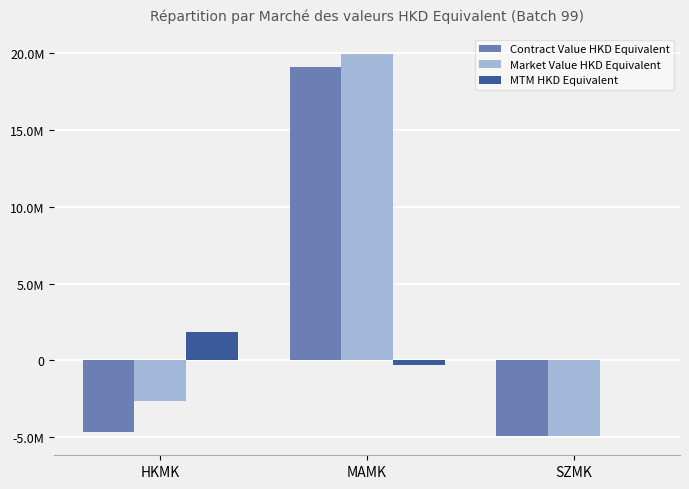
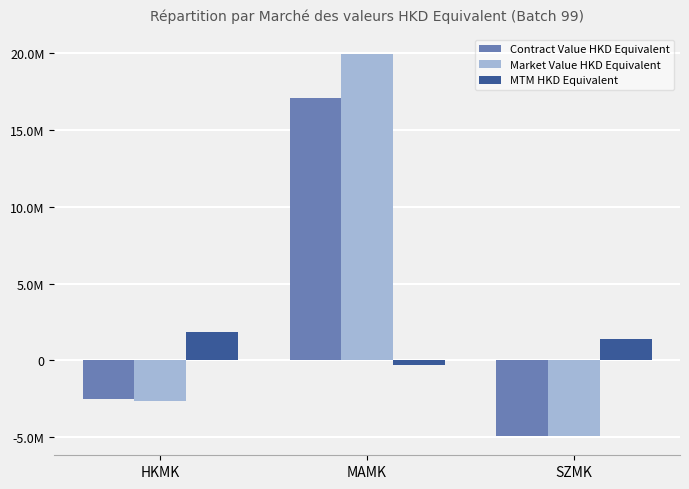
Contract Value HKD Equivalent, HKMK: -4700000 -> -2500000
Contract Value HKD Equivalent, MAMK: 19100000 -> 17100000
MTM HKD Equivalent, SZMK: 0 -> 1400000
